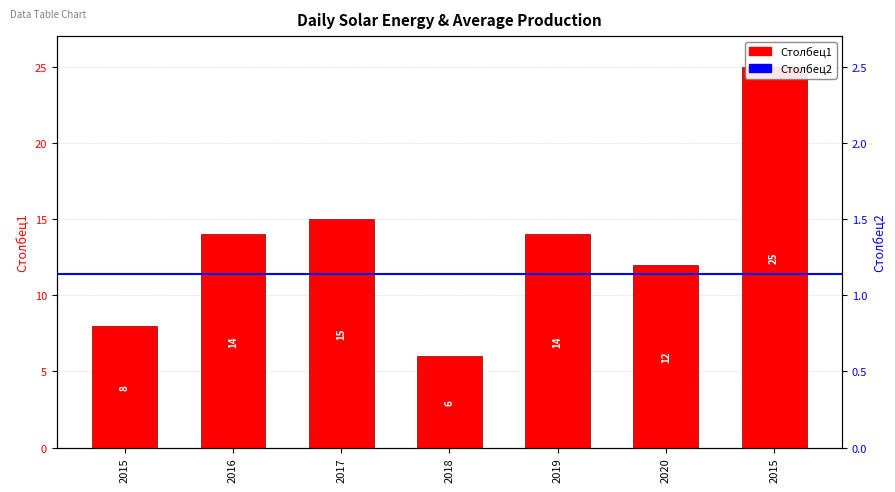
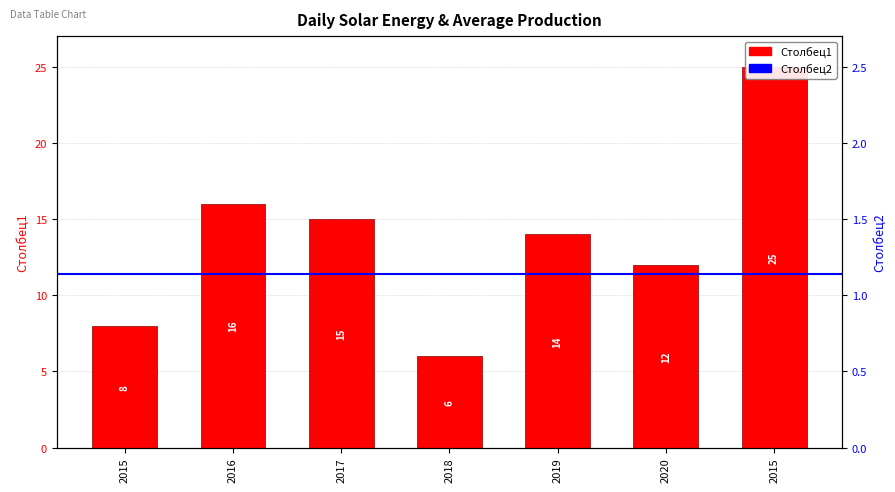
Столбец1, 2016: 14 -> 16
